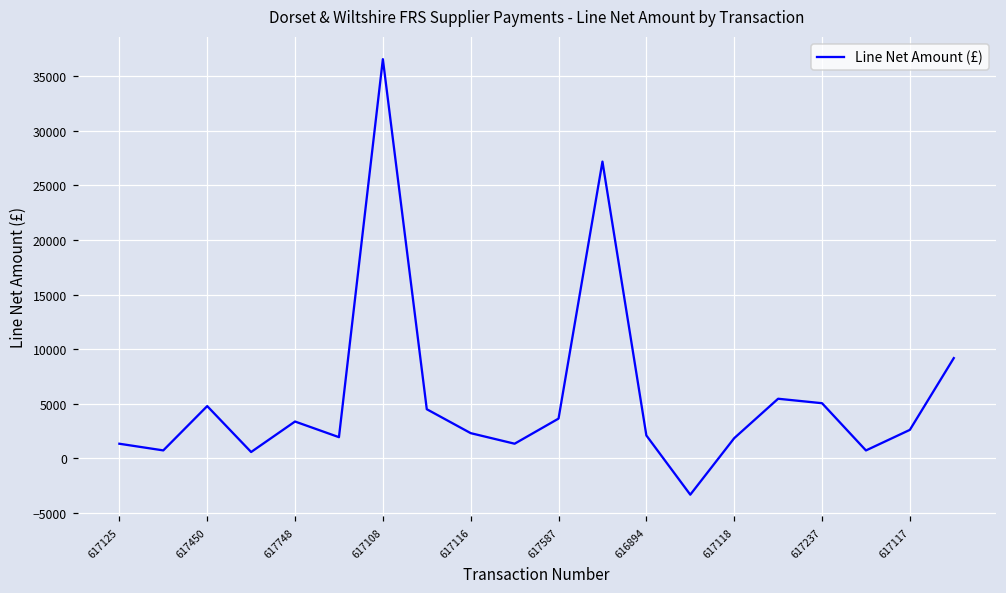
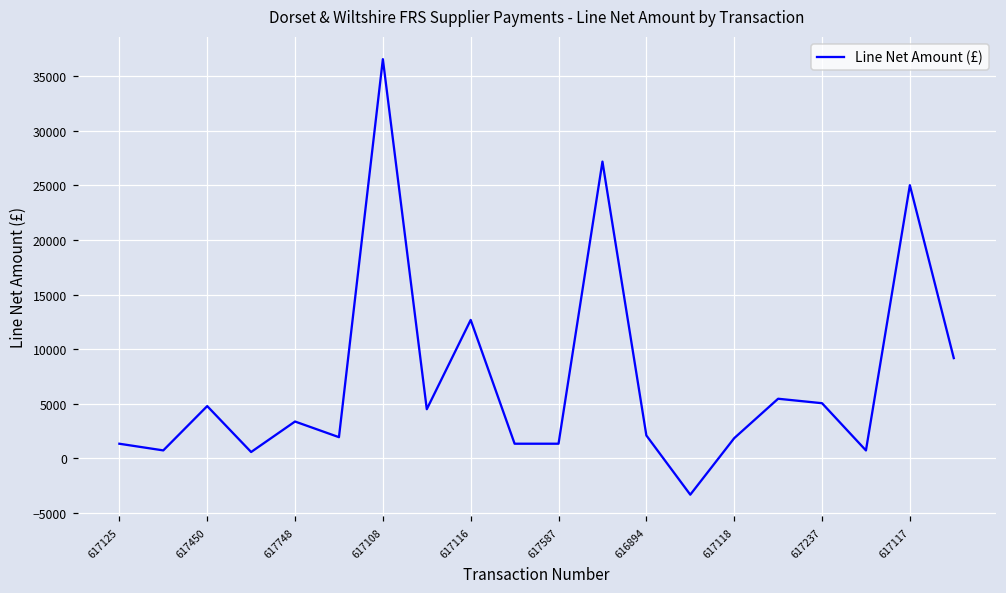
617116: 2000 -> 13000
617587: 4000 -> 1000
617117: 3000 -> 25000
